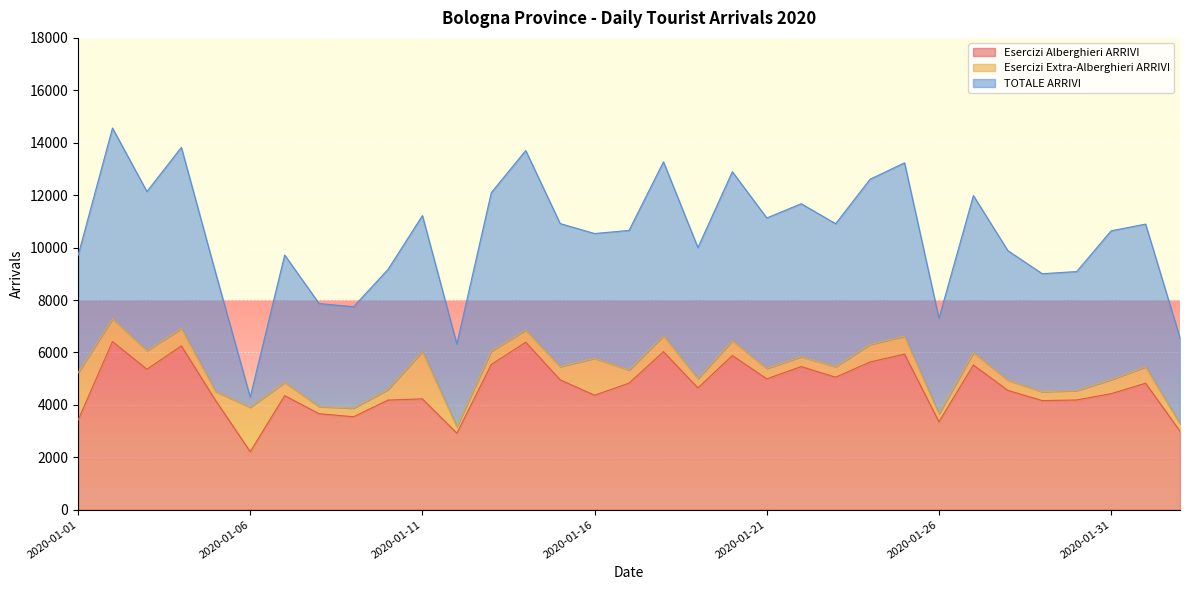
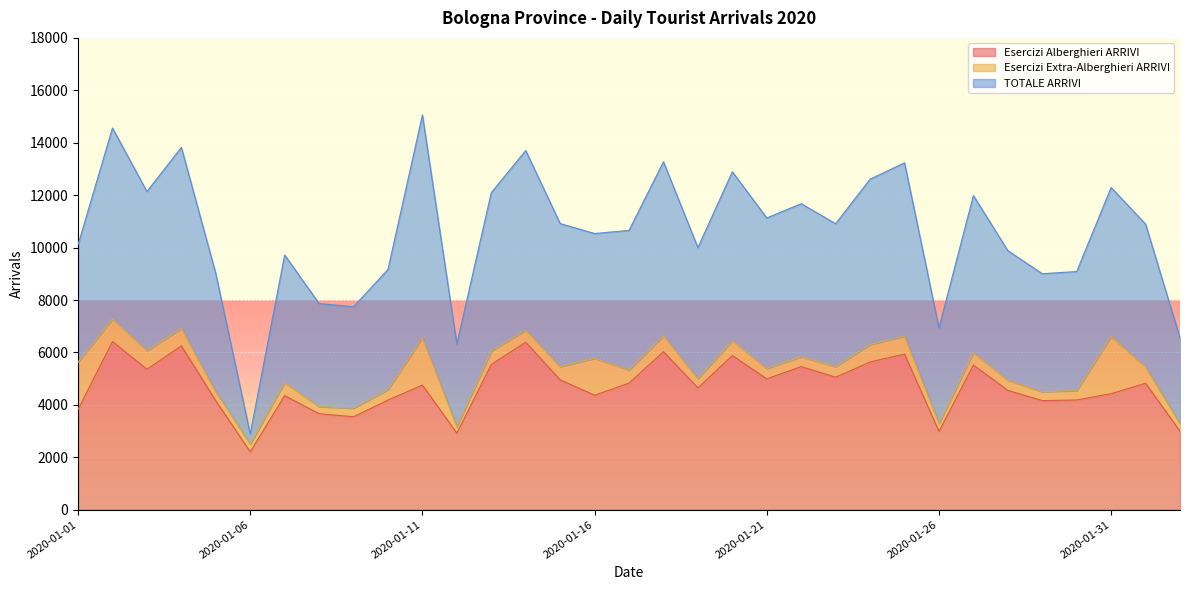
Esercizi Alberghieri ARRIVI, 2020-01-01: 3400 -> 3800
Esercizi Extra-Alberghieri ARRIVI, 2020-01-06: 1700 -> 300
Esercizi Alberghieri ARRIVI, 2020-01-11: 4200 -> 4800
TOTALE ARRIVI, 2020-01-11: 5200 -> 8500
Esercizi Alberghieri ARRIVI, 2020-01-26: 3400 -> 3000
Esercizi Extra-Alberghieri ARRIVI, 2020-01-31: 500 -> 2200
